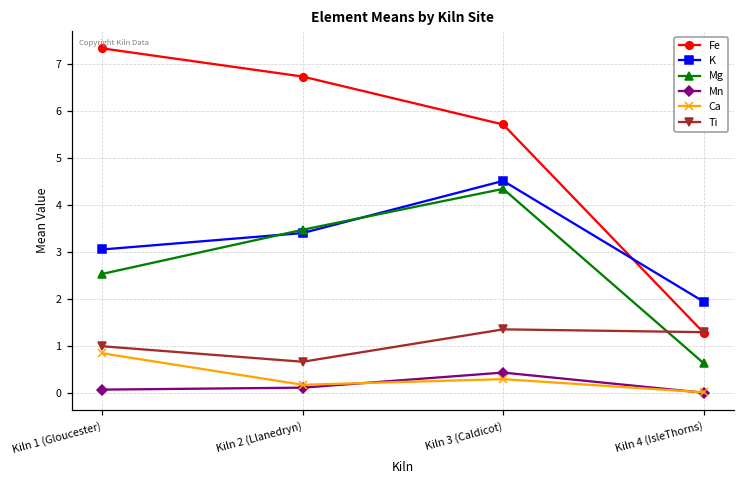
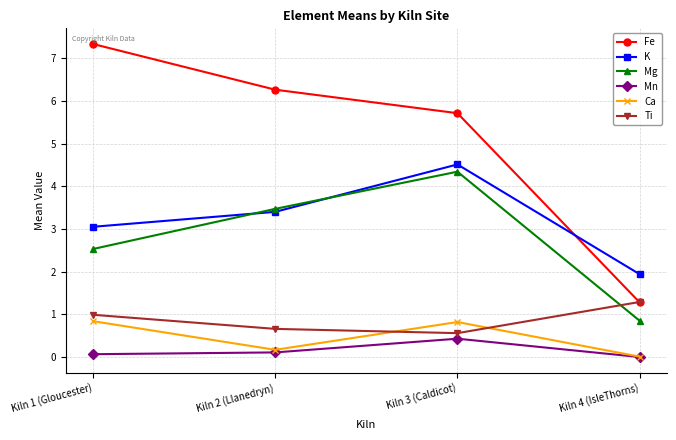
Fe, Kiln 2 (Llanedryn): 6.7 -> 6.3
Ca, Kiln 3 (Caldicot): 0.3 -> 0.8
Ti, Kiln 3 (Caldicot): 1.4 -> 0.6
Mg, Kiln 4 (IsleThorns): 0.6 -> 0.9
